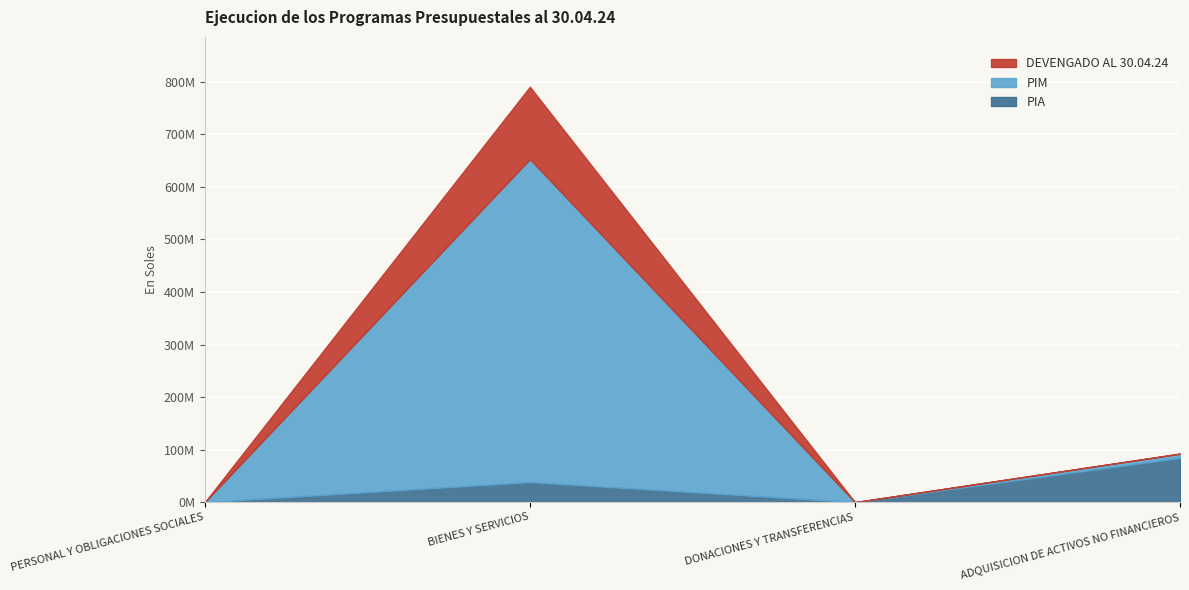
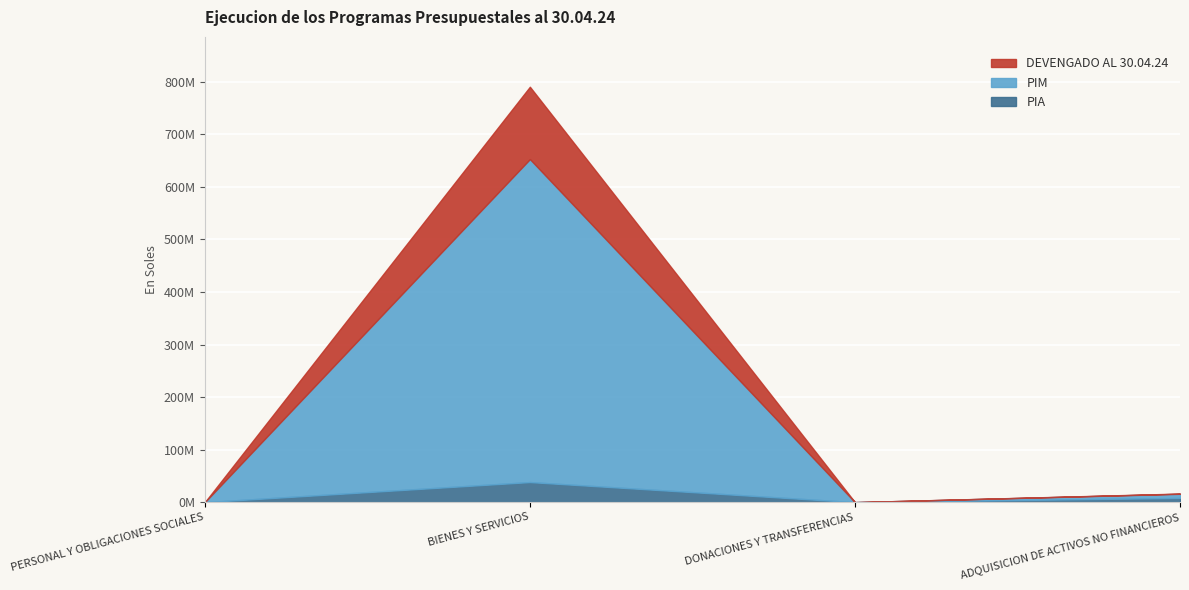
PIA, ADQUISICION DE ACTIVOS NO FINANCIEROS: 80000000 -> 10000000
